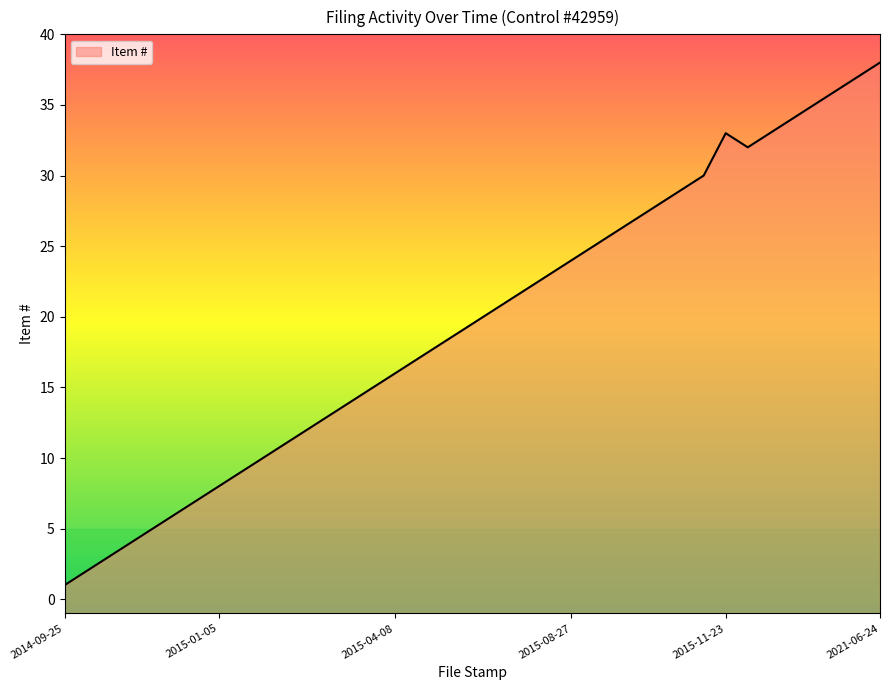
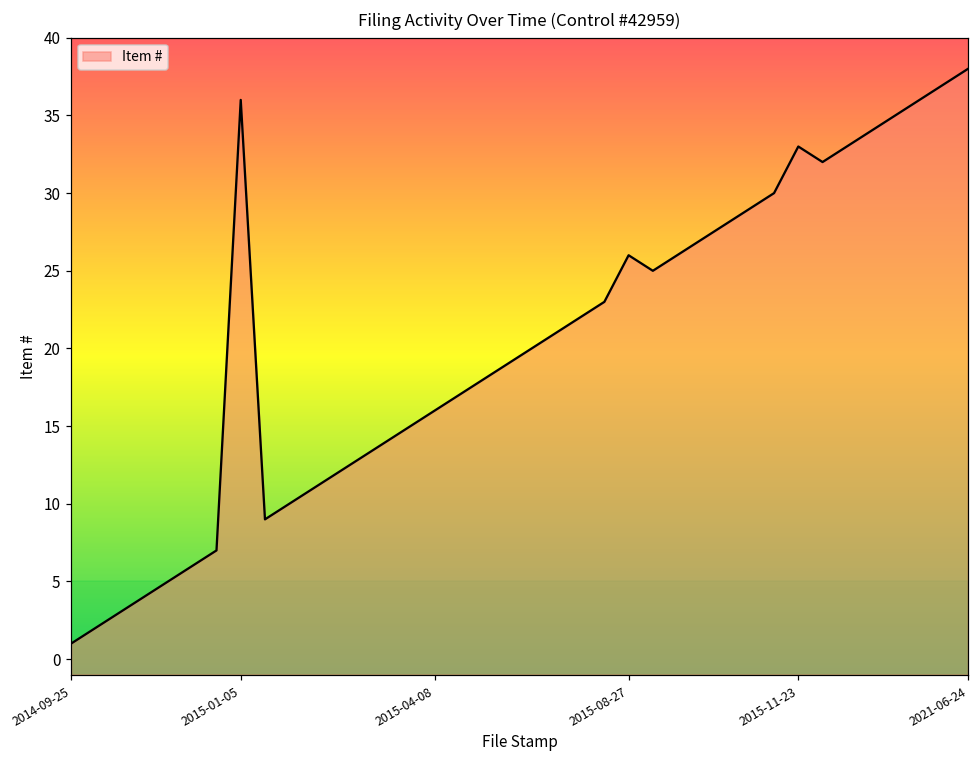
2015-01-05: 8 -> 36
2015-08-27: 24 -> 26
